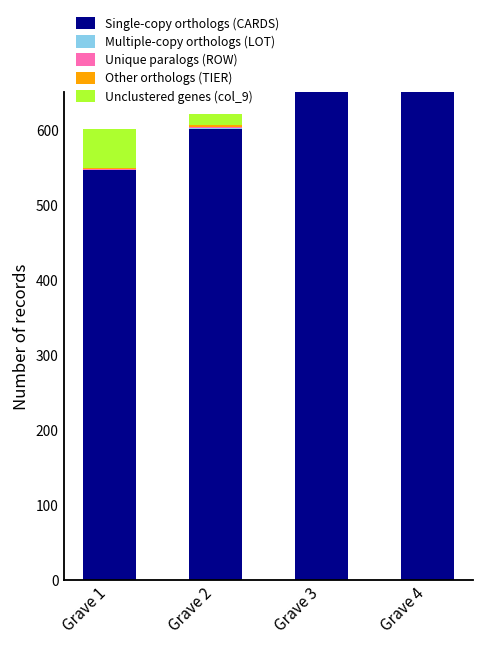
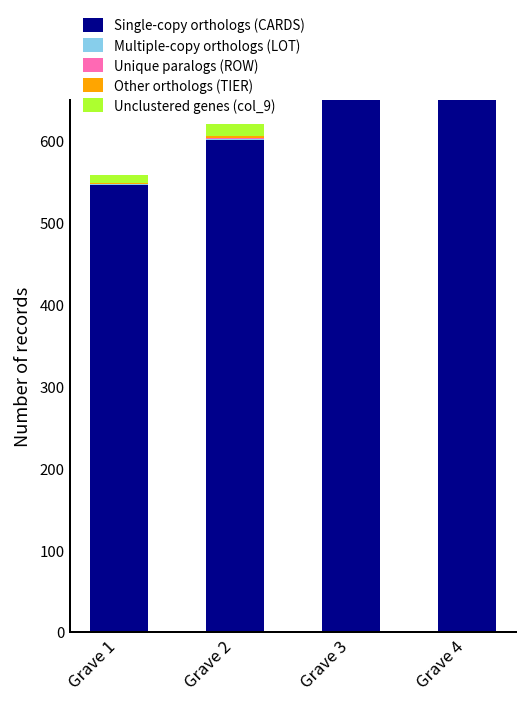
Unclustered genes (col_9), Grave 1: 50 -> 10
